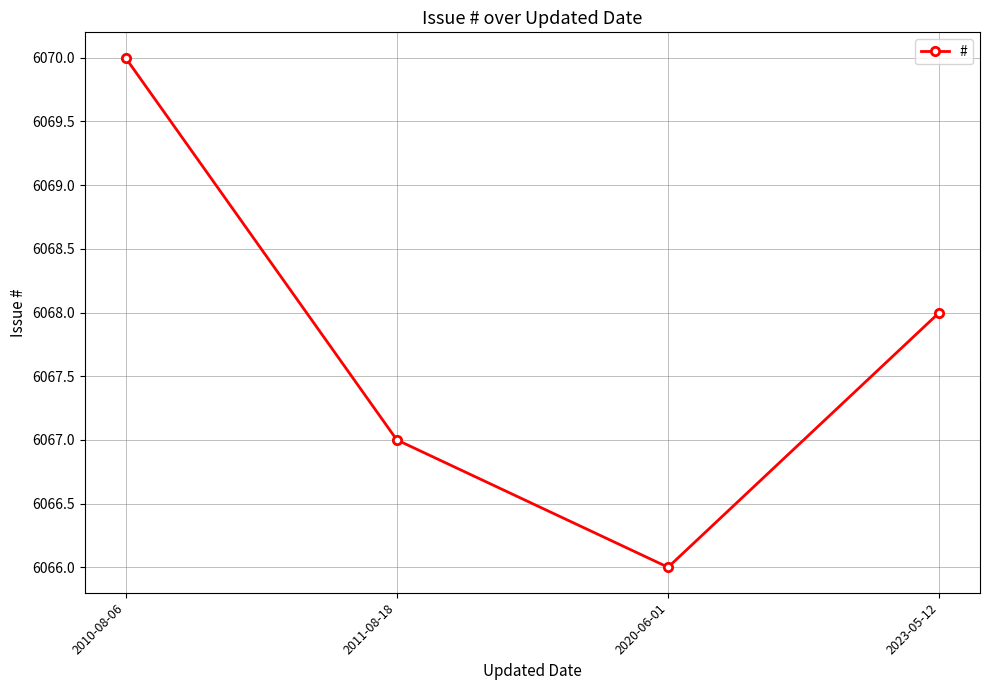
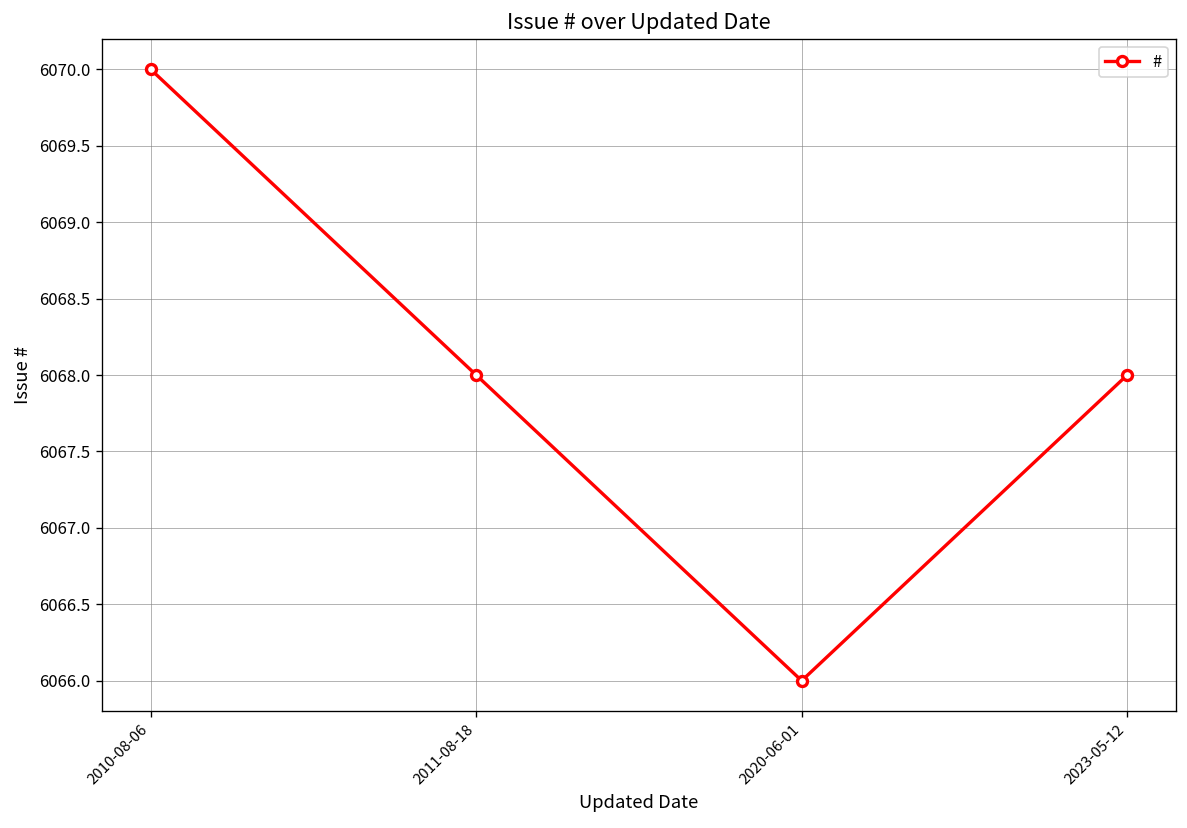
2011-08-18: 6067 -> 6068
